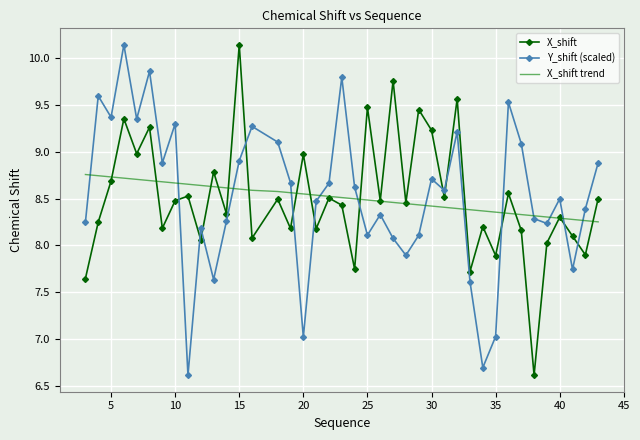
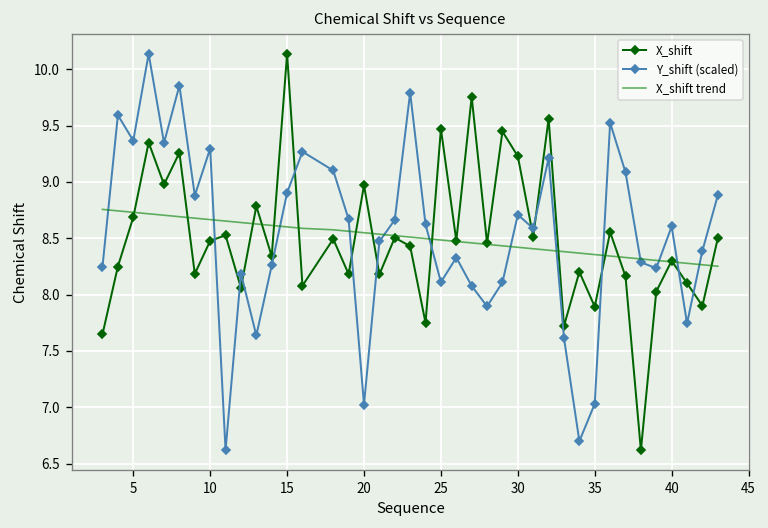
Y_shift (scaled), 40: 8.5 -> 8.6
